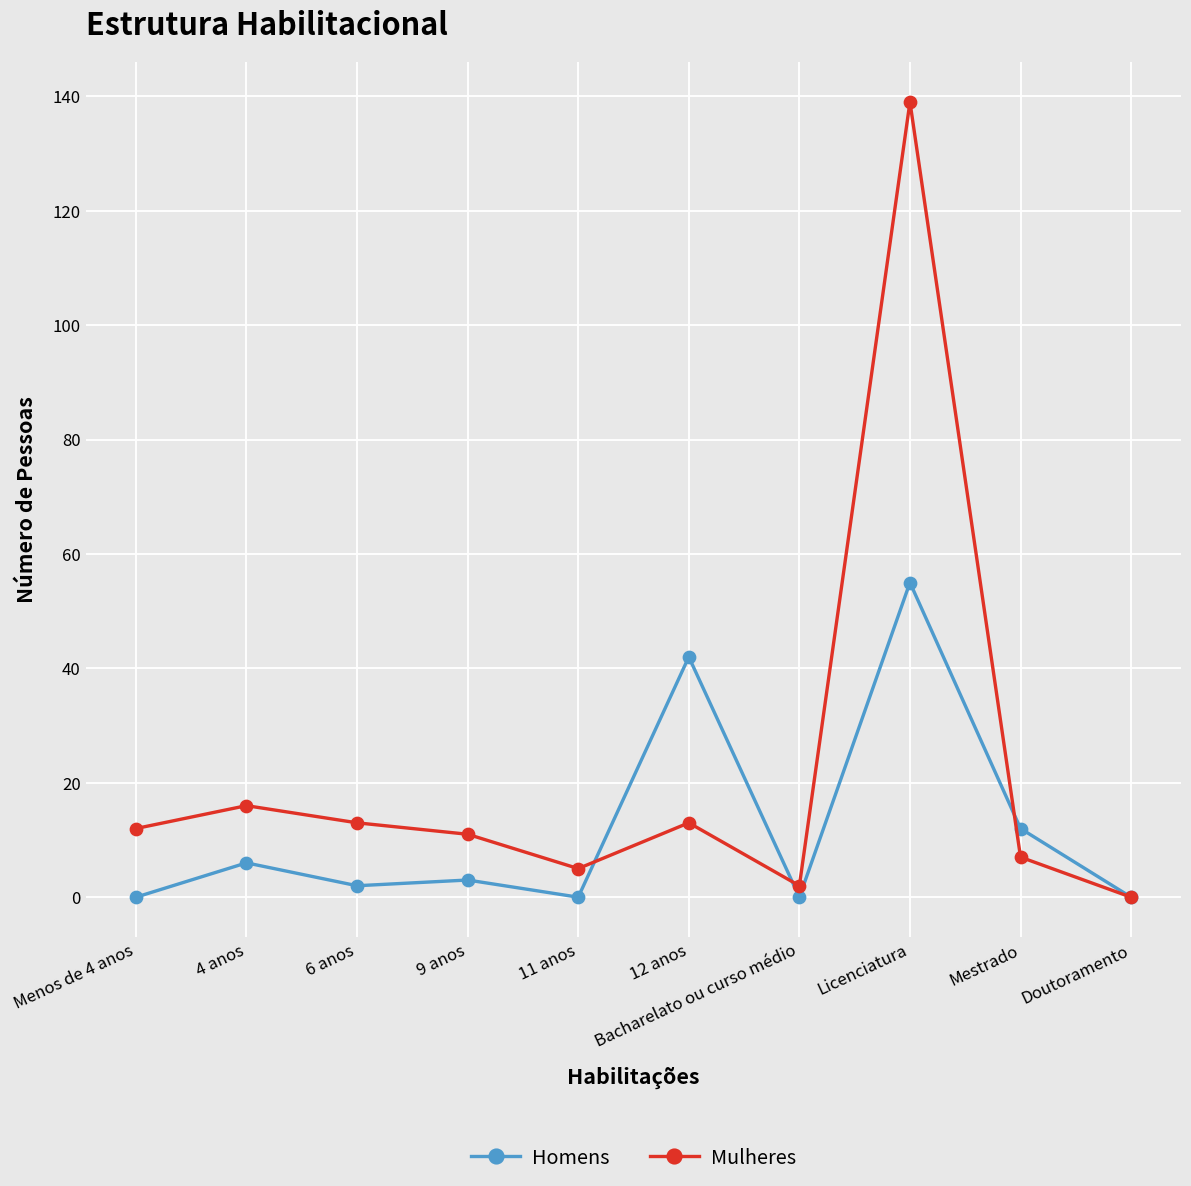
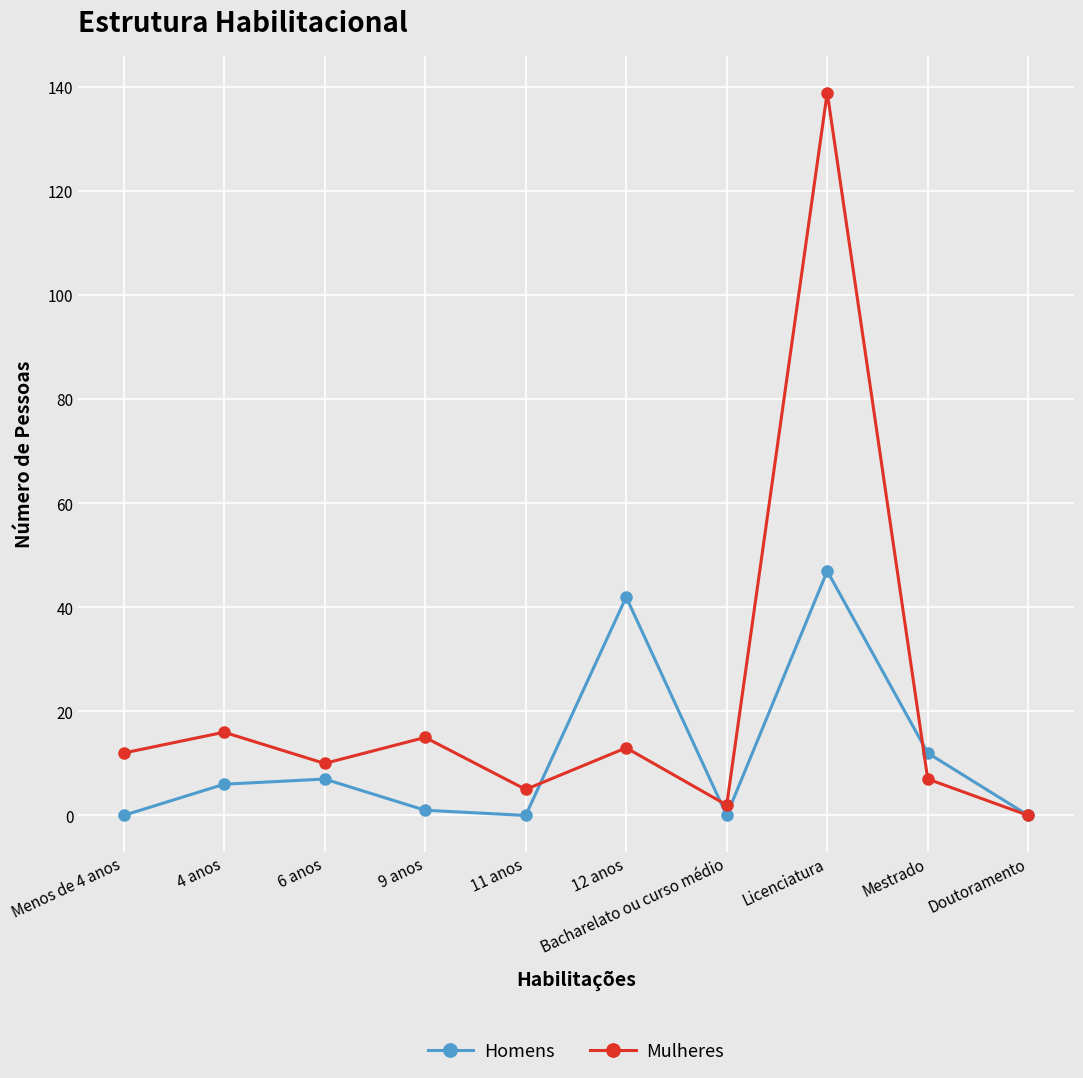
Homens, 6 anos: 2 -> 7
Mulheres, 6 anos: 13 -> 10
Homens, 9 anos: 3 -> 1
Mulheres, 9 anos: 11 -> 15
Homens, Licenciatura: 55 -> 47
